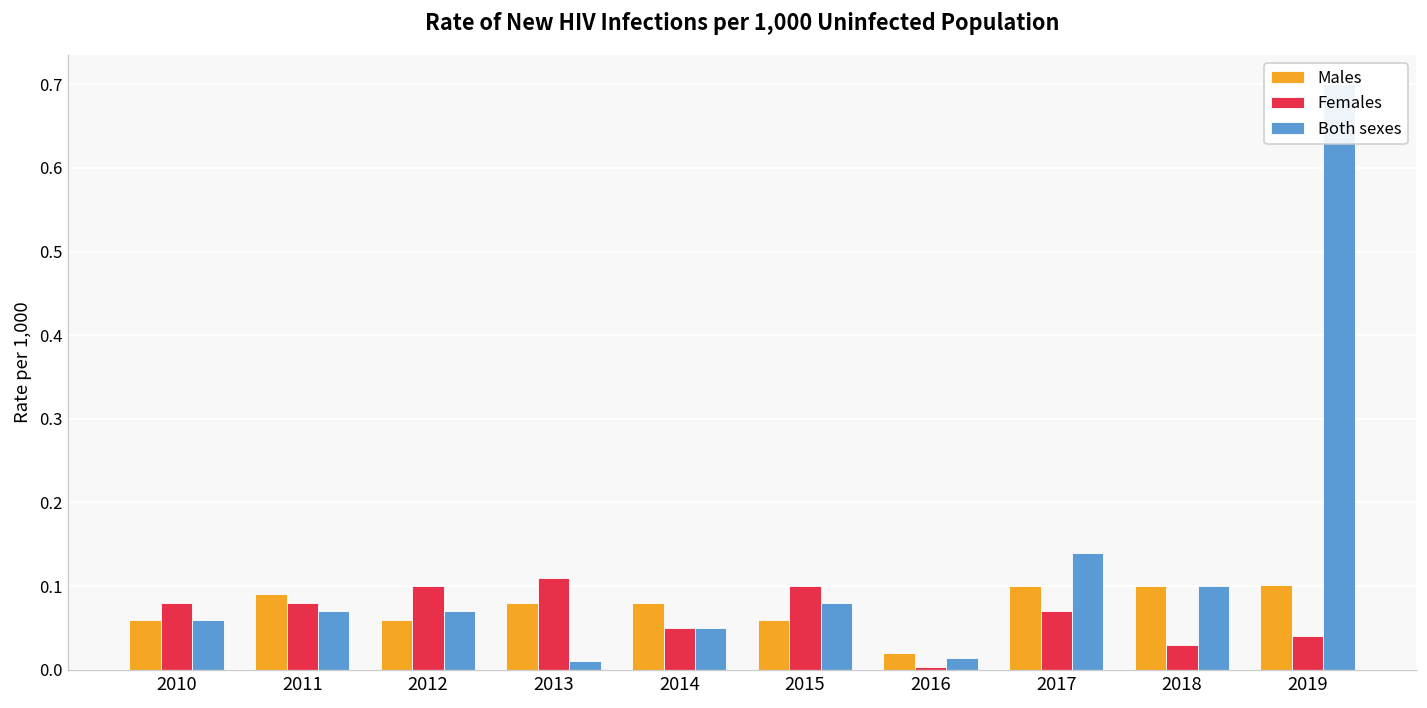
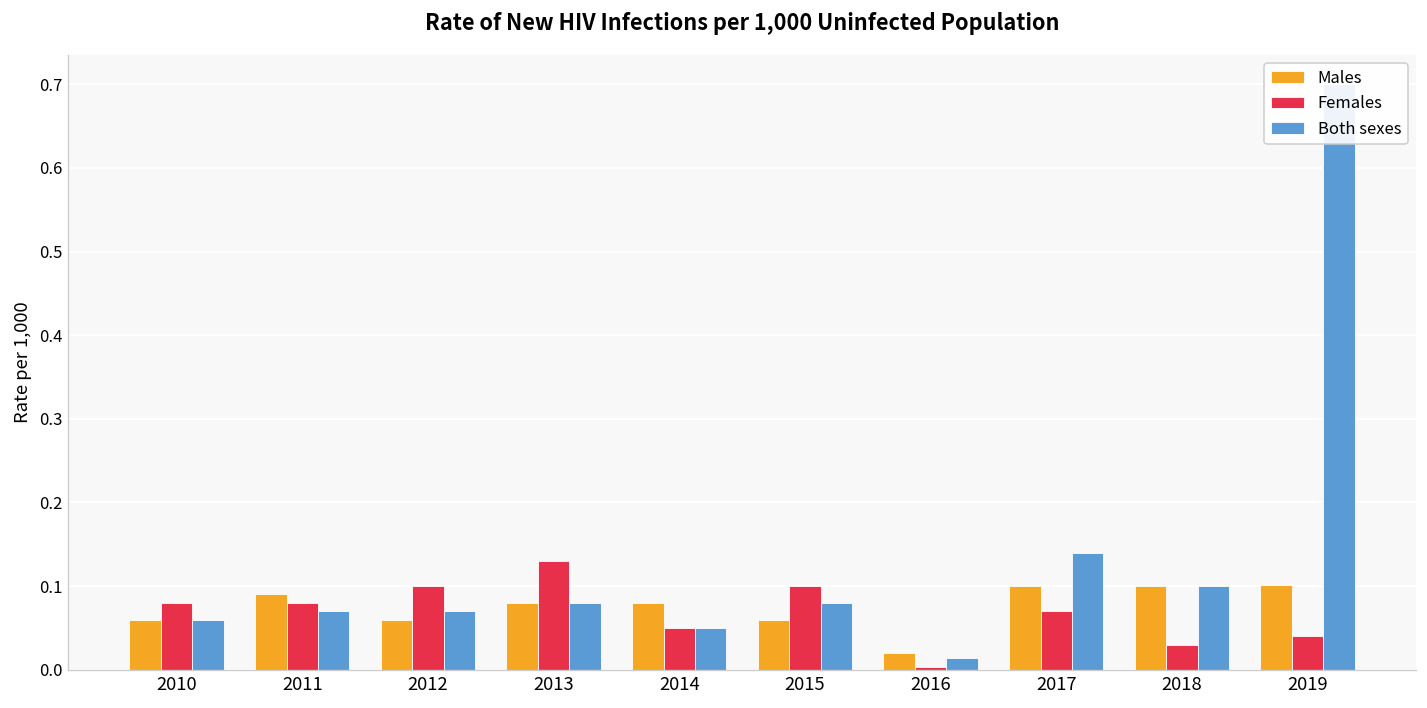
Females, 2013: 0.11 -> 0.13
Both sexes, 2013: 0.01 -> 0.08
